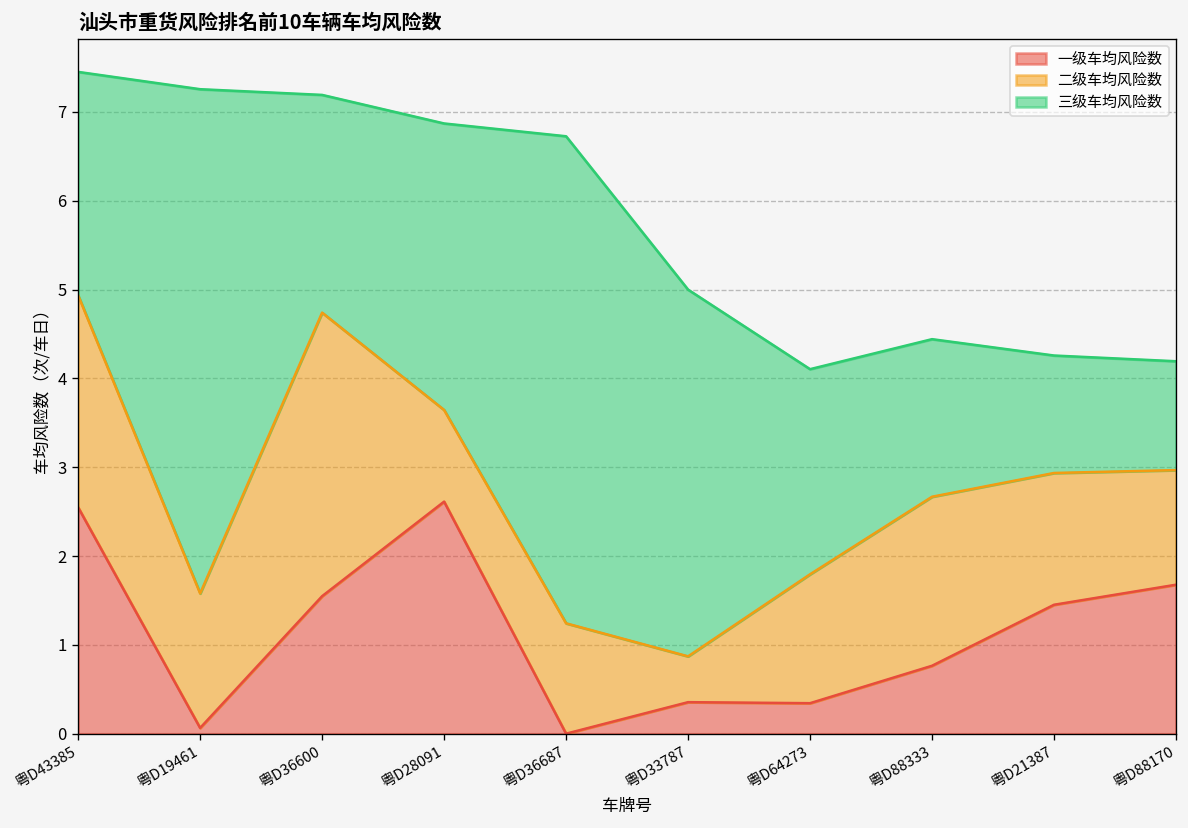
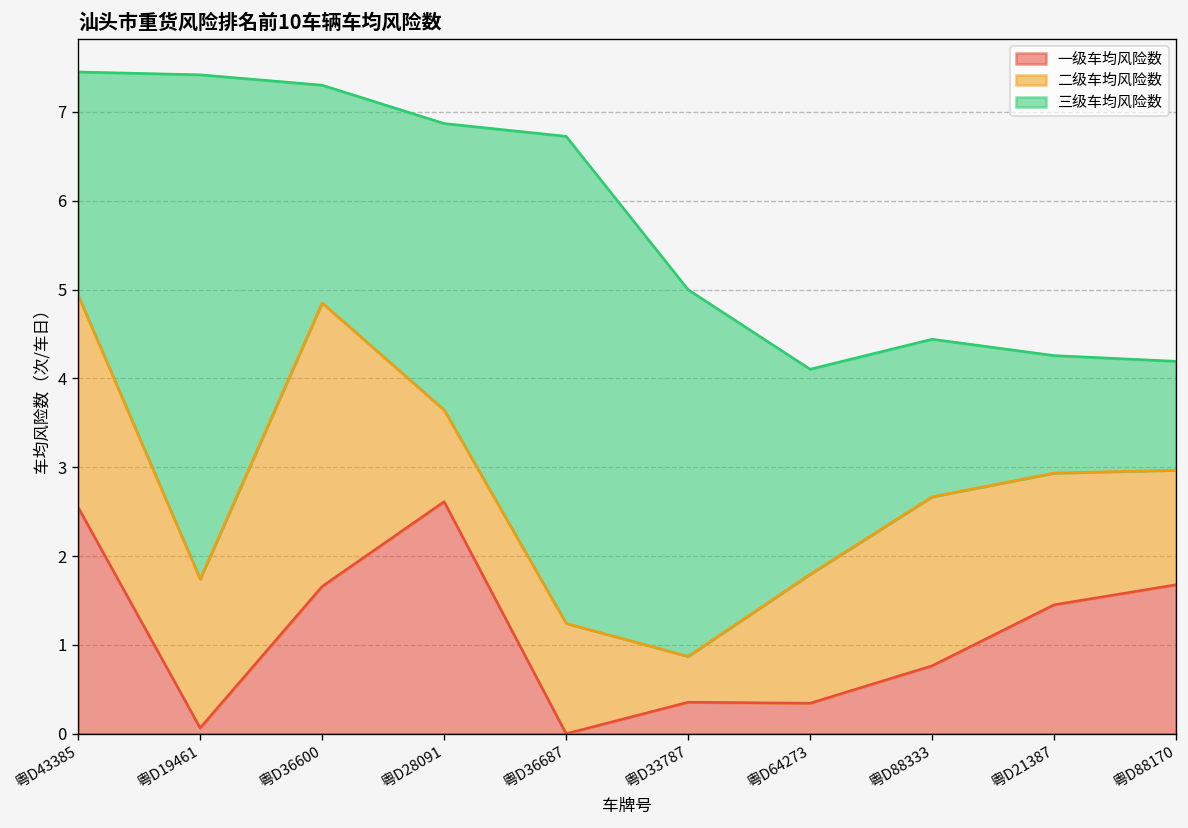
二级车均风险数, 粤D19461: 1.5 -> 1.7
一级车均风险数, 粤D36600: 1.5 -> 1.7
